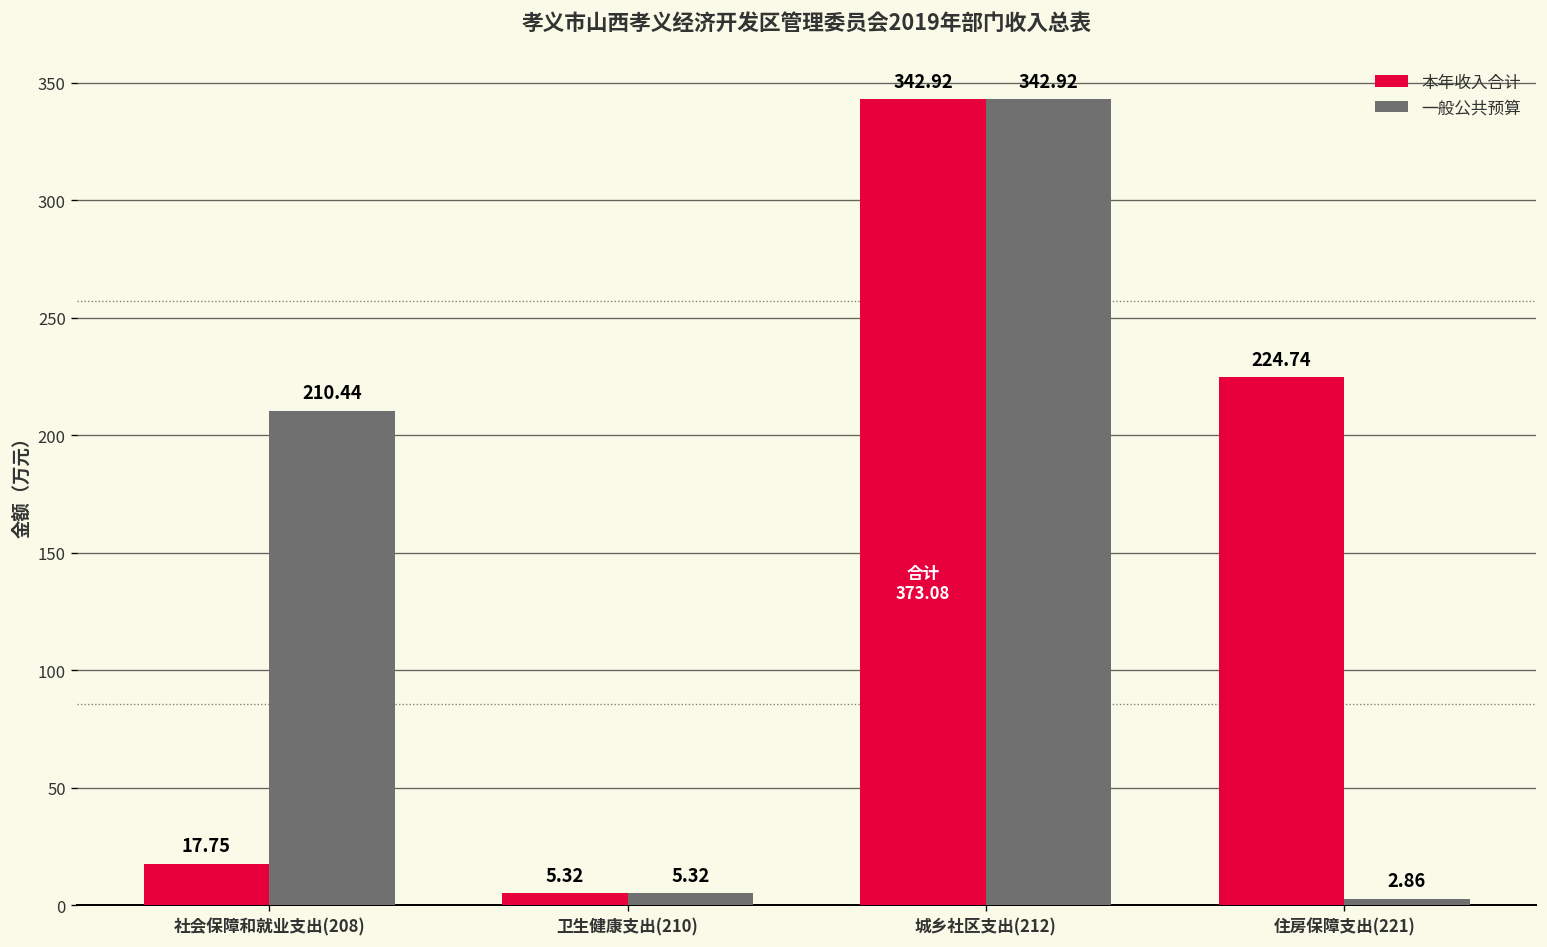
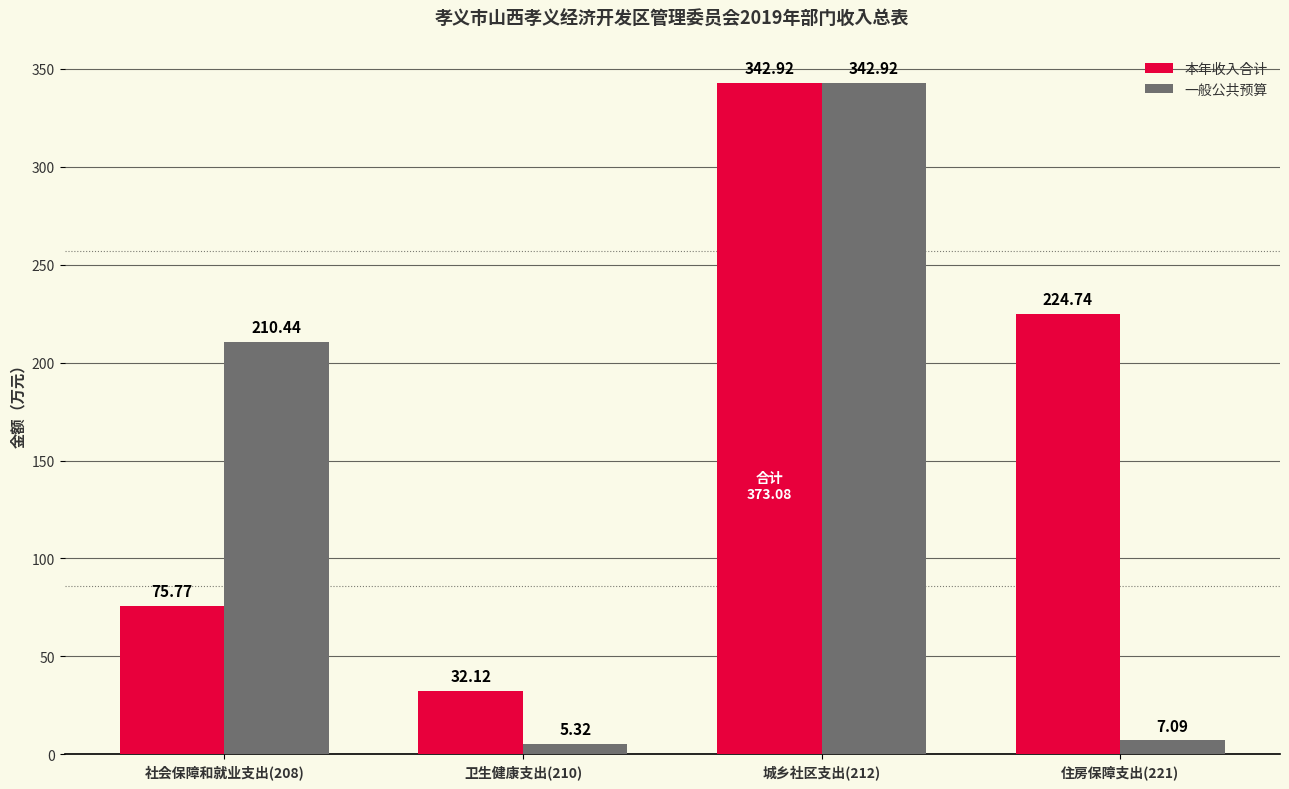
本年收入合计, 社会保障和就业支出(208): 17.75 -> 75.77
本年收入合计, 卫生健康支出(210): 5.32 -> 32.12
一般公共预算, 住房保障支出(221): 2.86 -> 7.09
